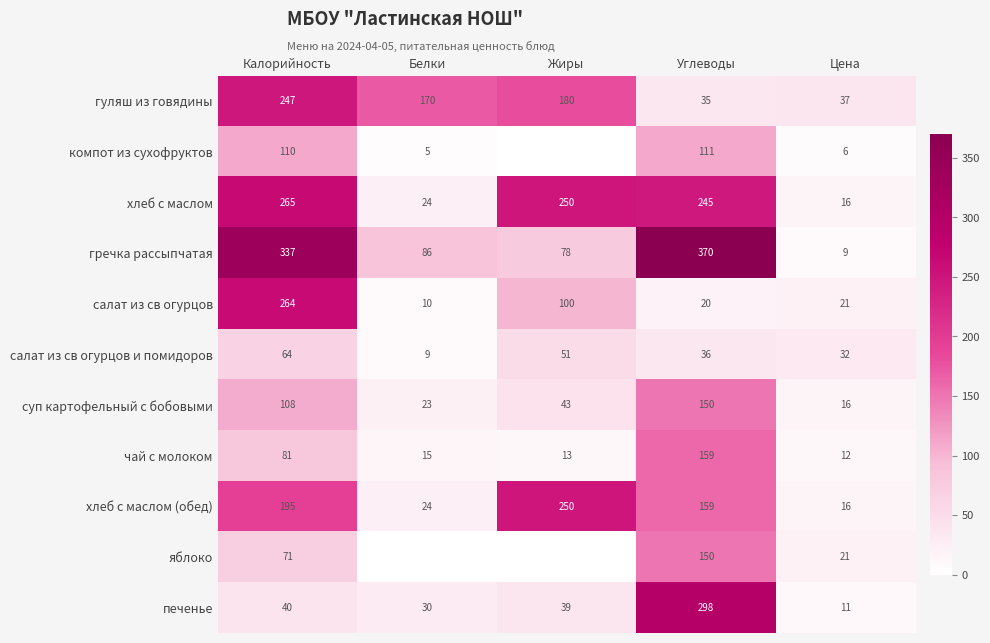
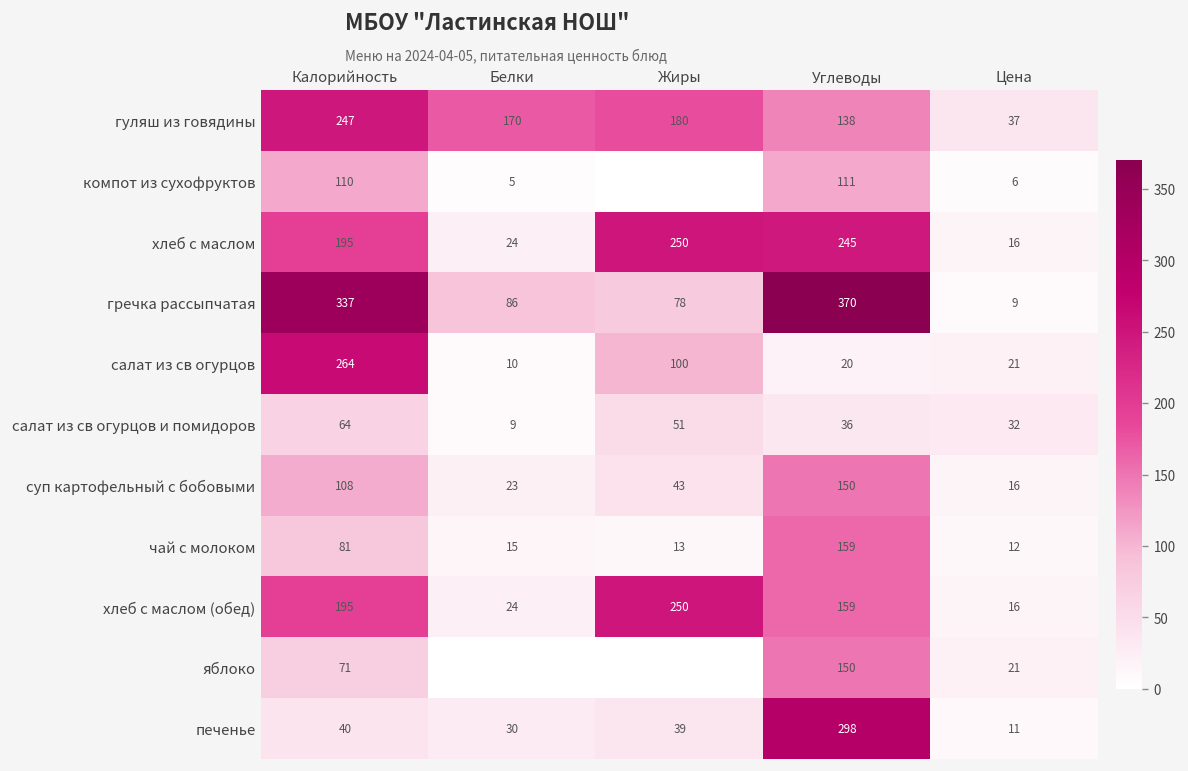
гуляш из говядины, Углеводы: 35 -> 138
хлеб с маслом, Калорийность: 265 -> 195
